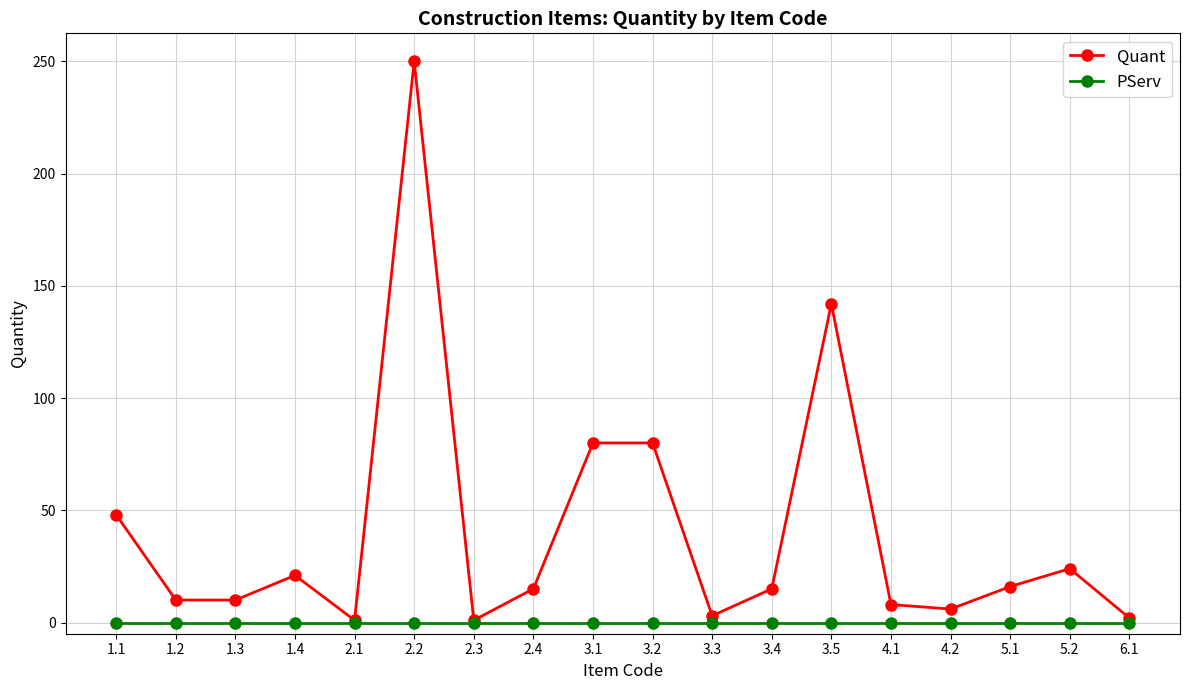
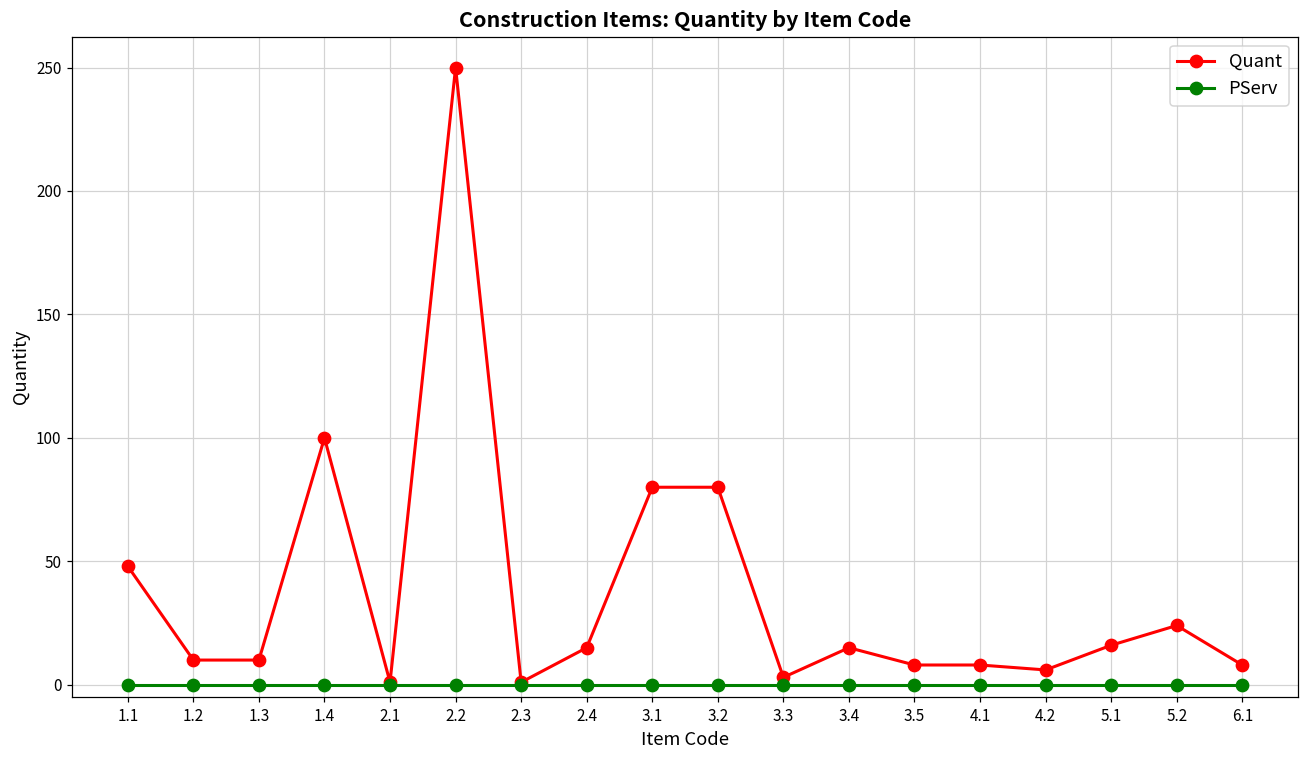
Quant, 1.4: 21 -> 100
Quant, 3.5: 142 -> 8
Quant, 6.1: 2 -> 8
